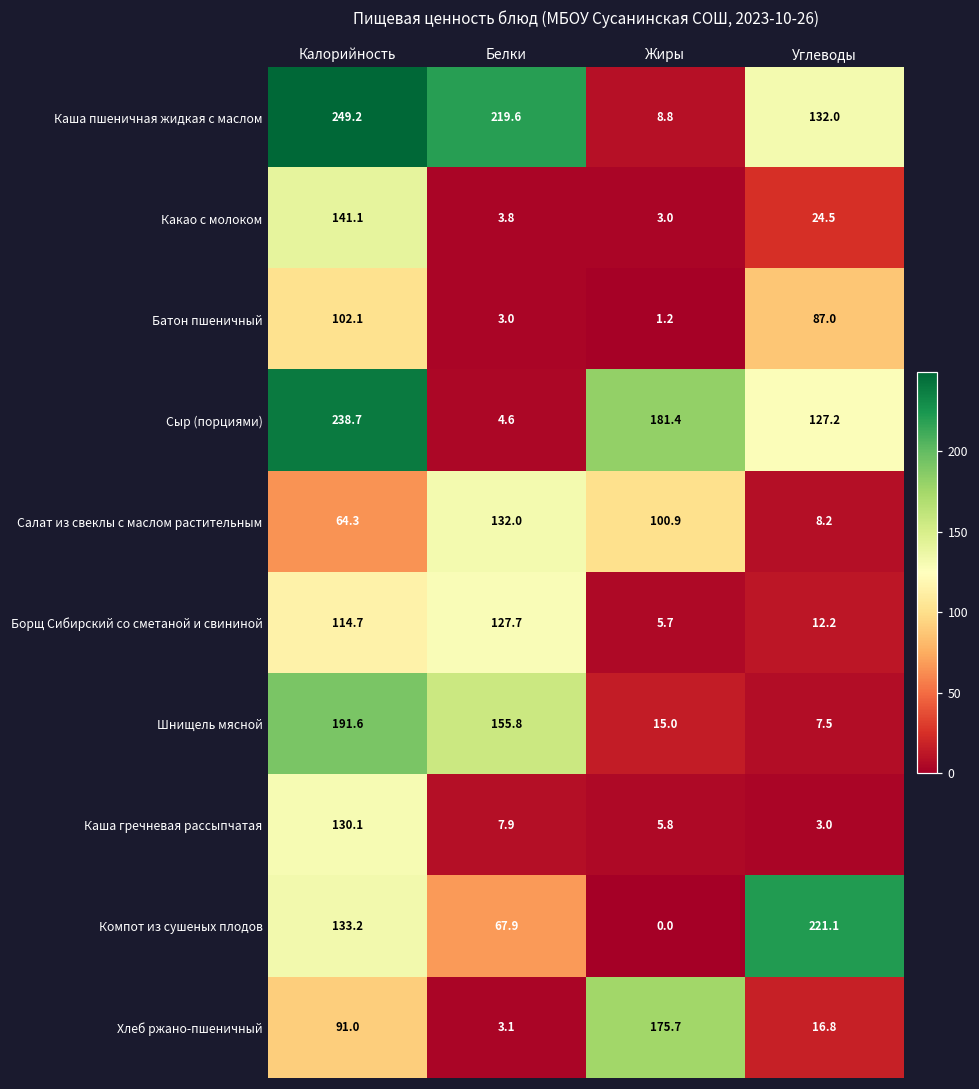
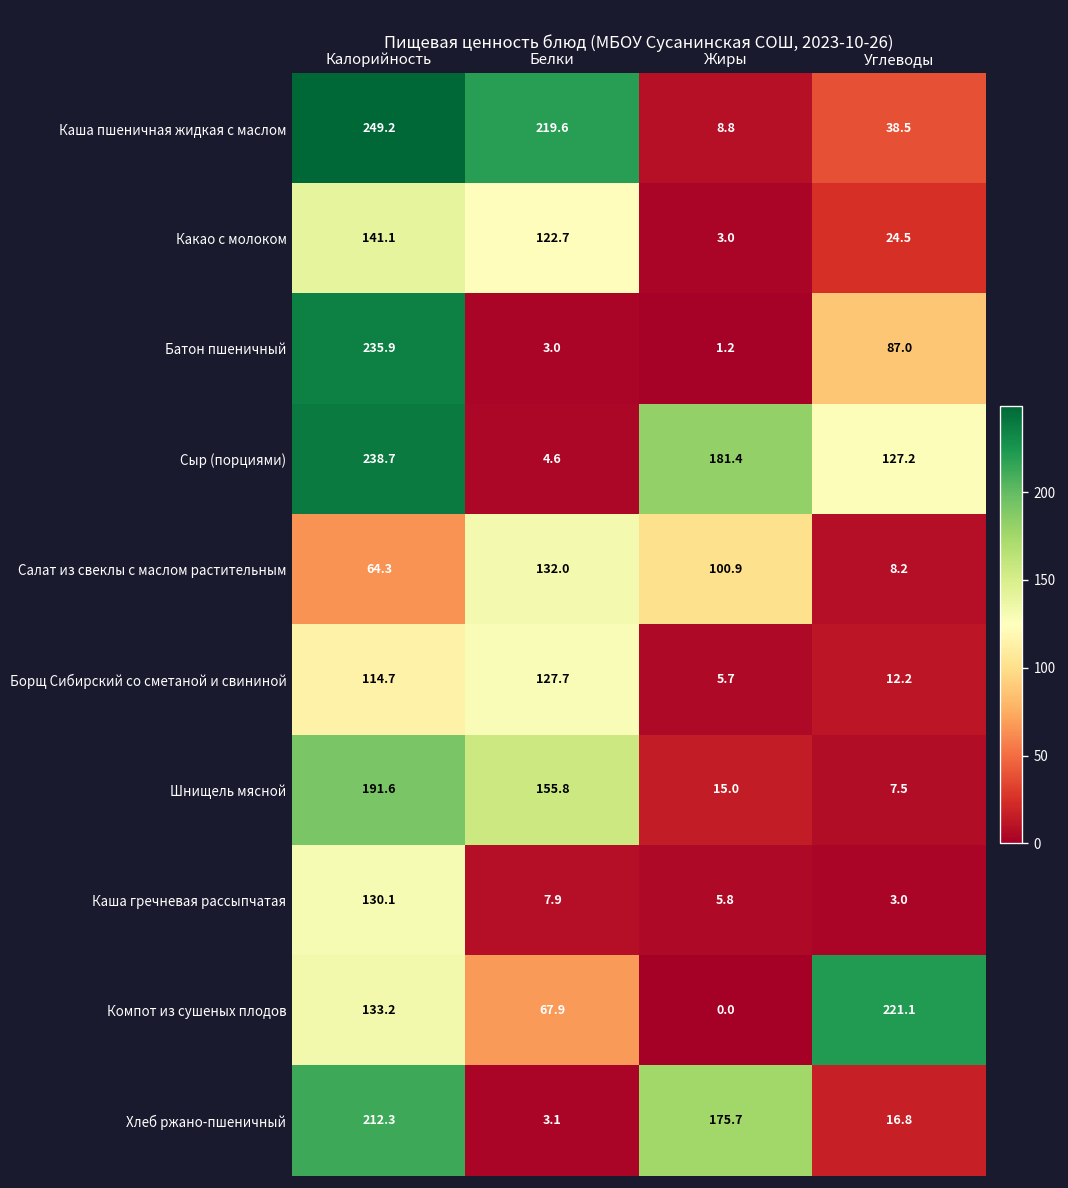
Каша пшеничная жидкая с маслом, Углеводы: 132.0 -> 38.5
Какао с молоком, Белки: 3.8 -> 122.7
Батон пшеничный, Калорийность: 102.1 -> 235.9
Хлеб ржано-пшеничный, Калорийность: 91.0 -> 212.3
